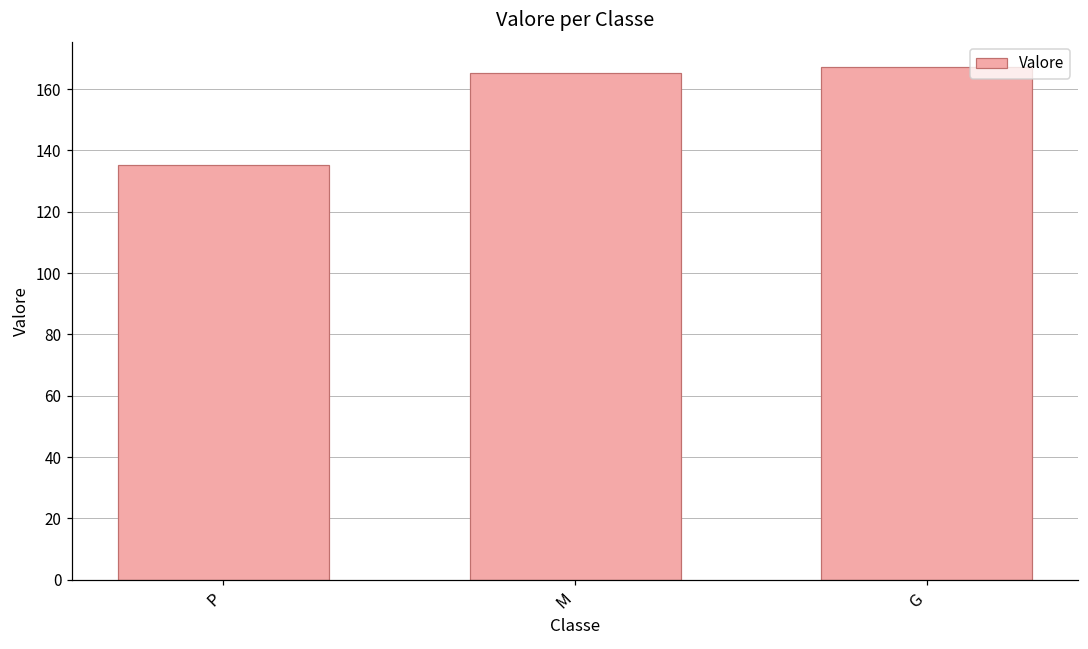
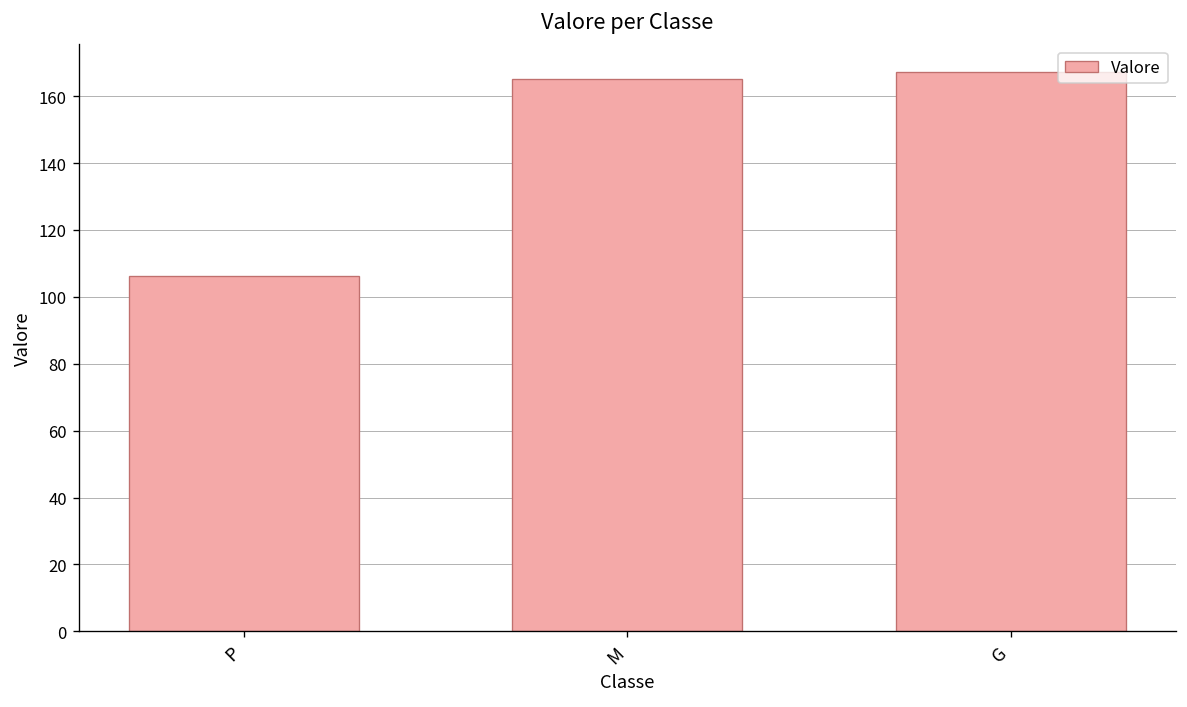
P: 135 -> 106
